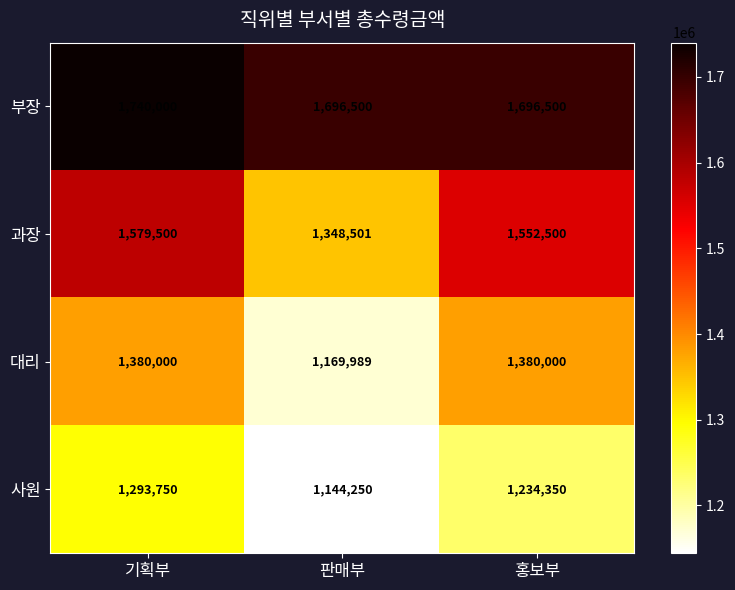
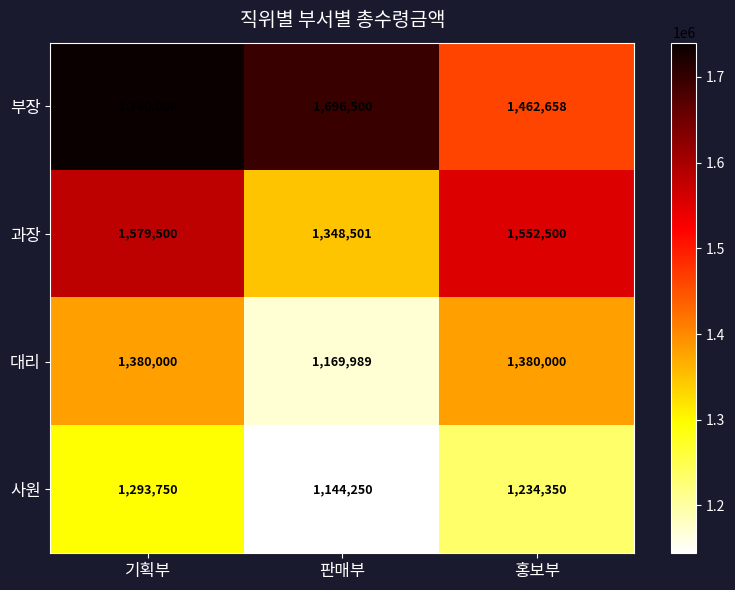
부장, 홍보부: 1,696,500 -> 1,462,658
